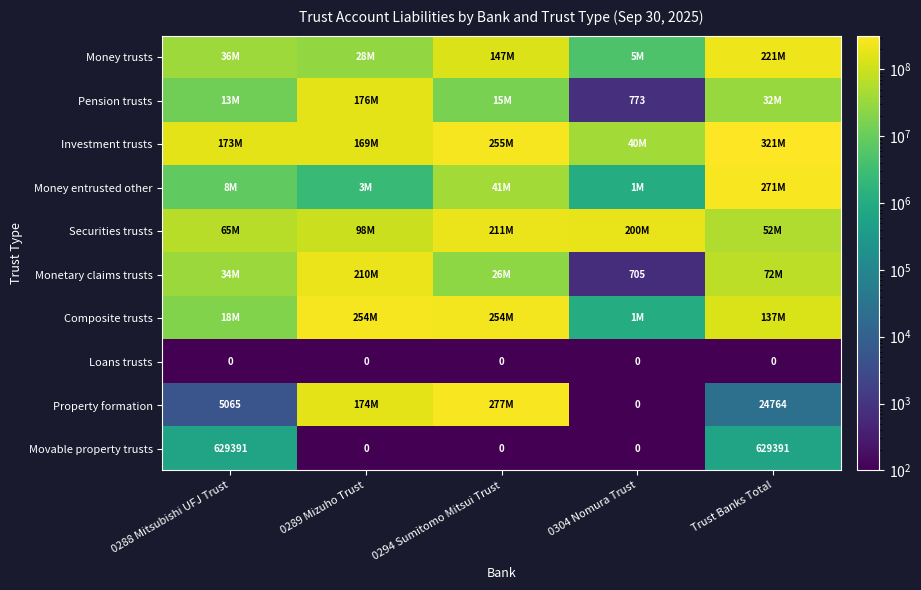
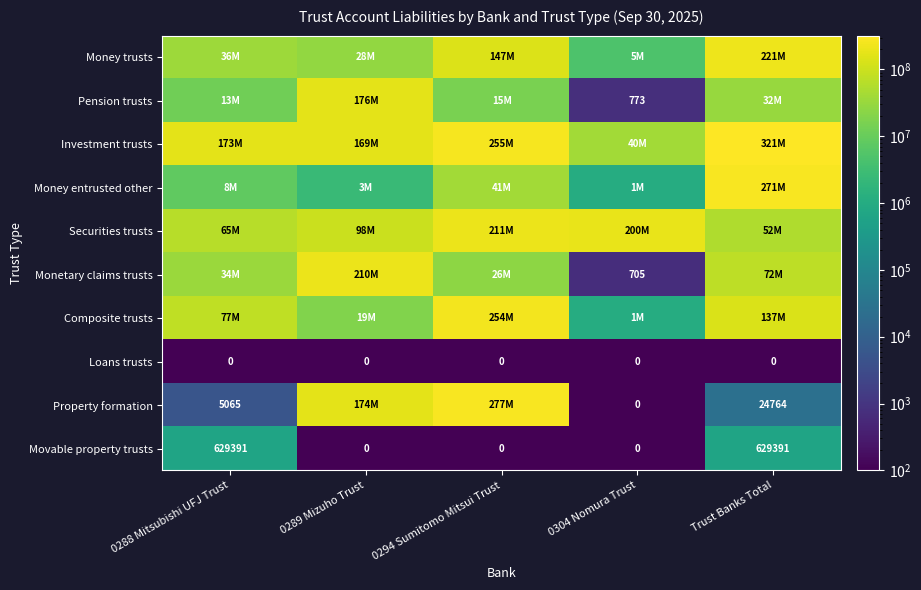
Composite trusts, 0288 Mitsubishi UFJ Trust: 18M -> 77M
Composite trusts, 0289 Mizuho Trust: 254M -> 19M
